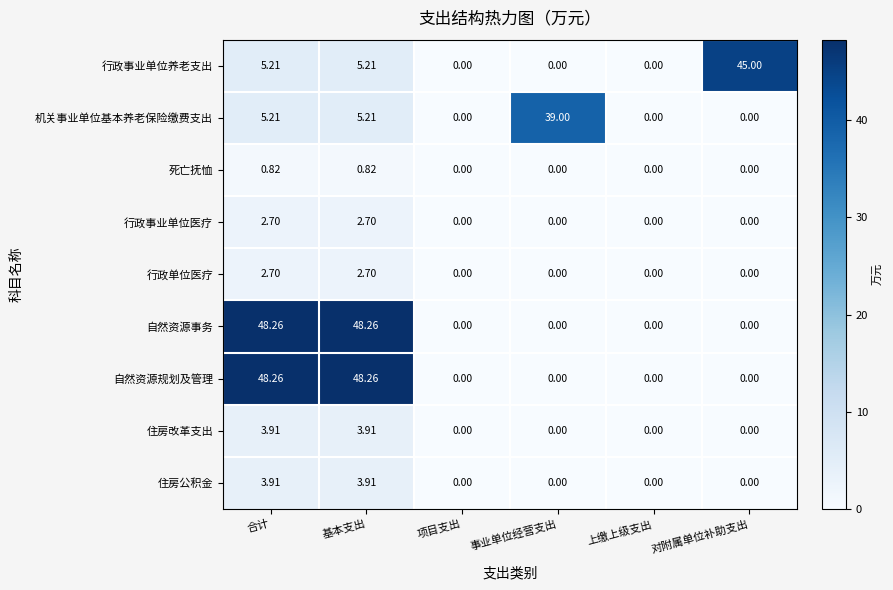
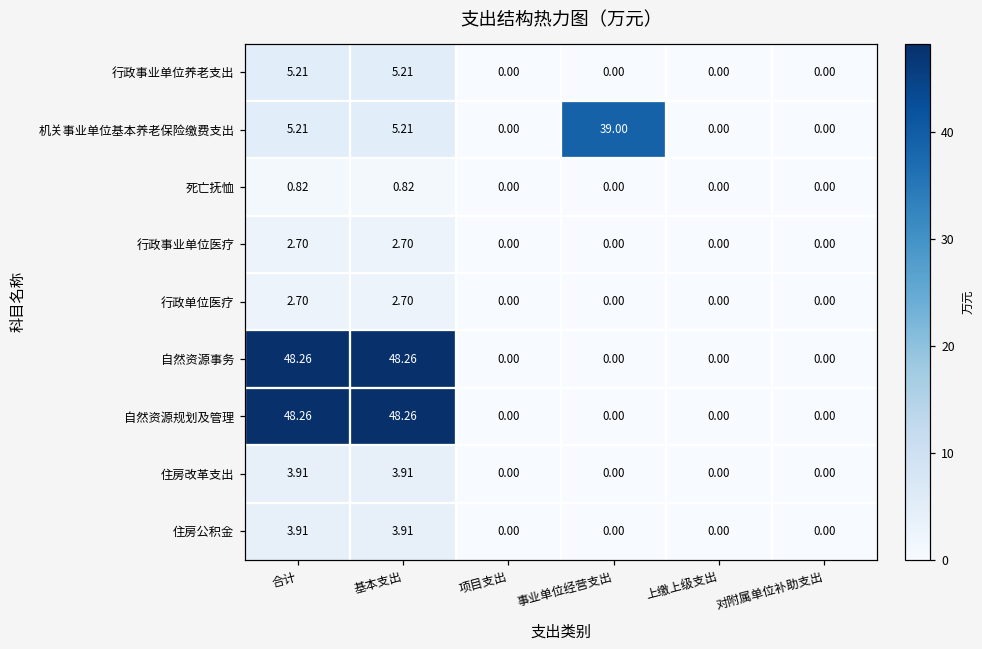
行政事业单位养老支出, 对附属单位补助支出: 45.00 -> 0.00
